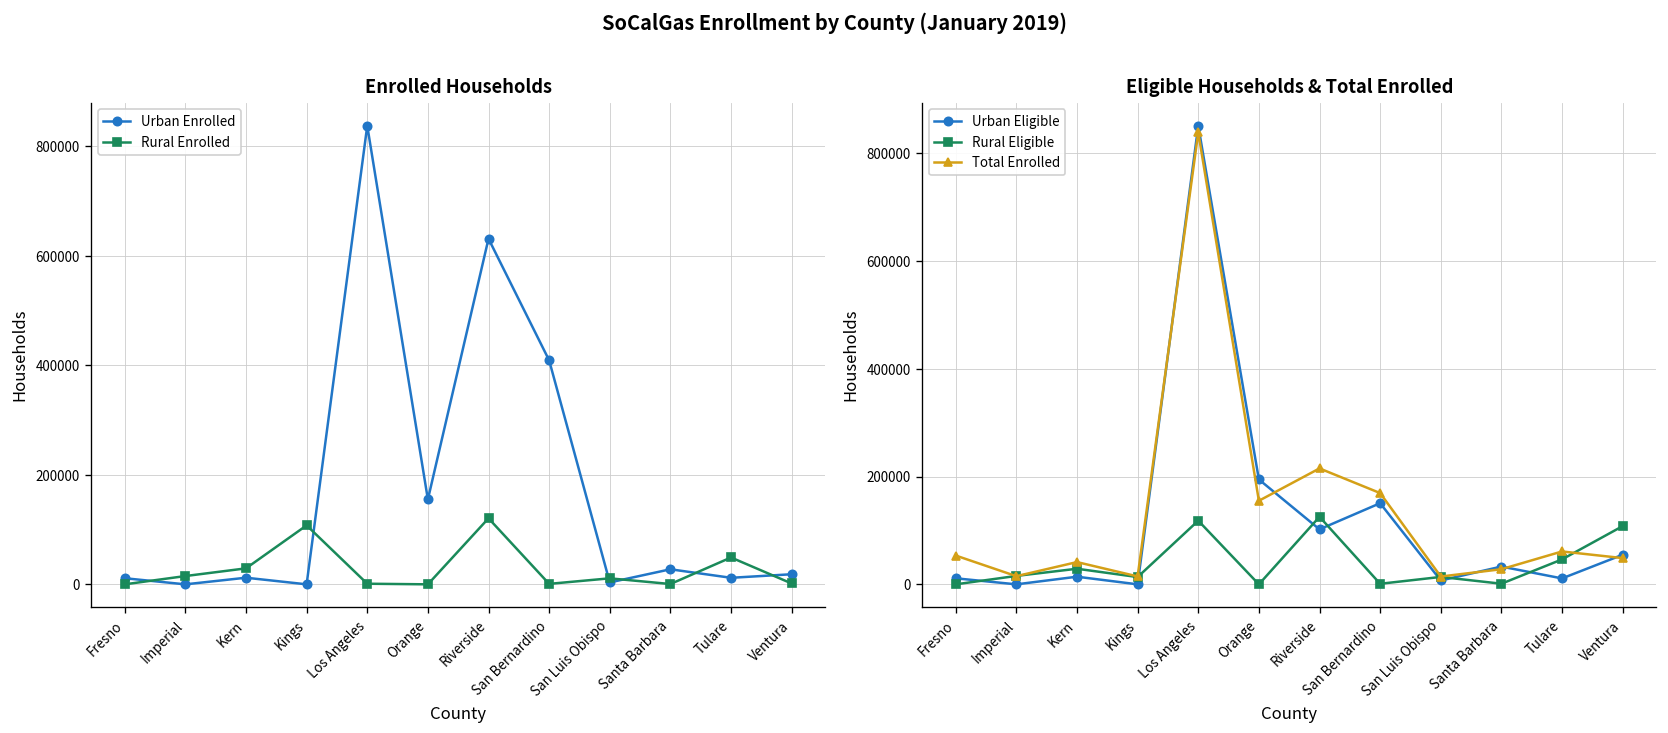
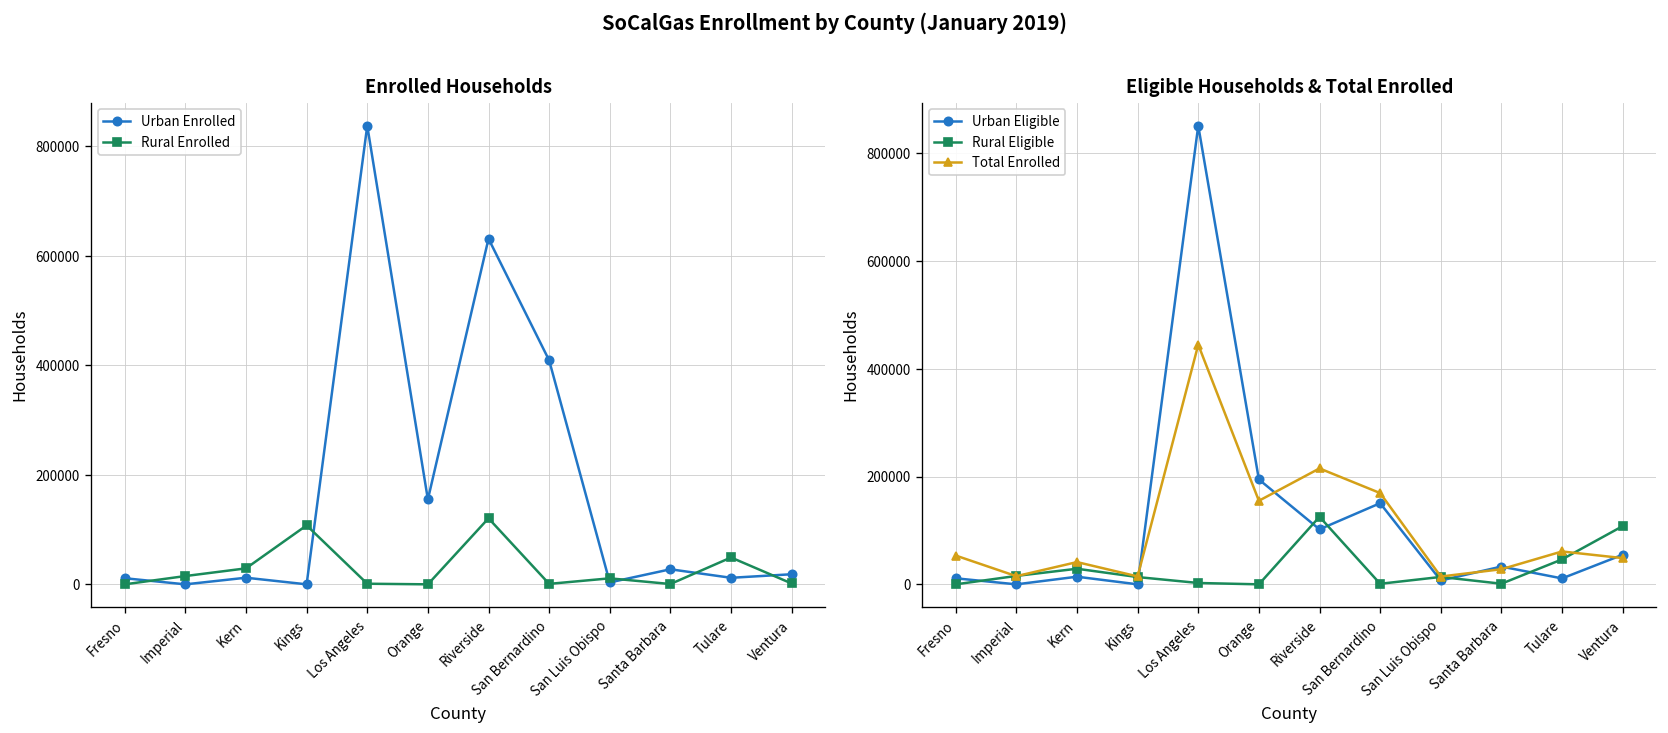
Eligible Households & Total Enrolled, Rural Eligible, Los Angeles: 120000 -> 0
Eligible Households & Total Enrolled, Total Enrolled, Los Angeles: 840000 -> 440000
